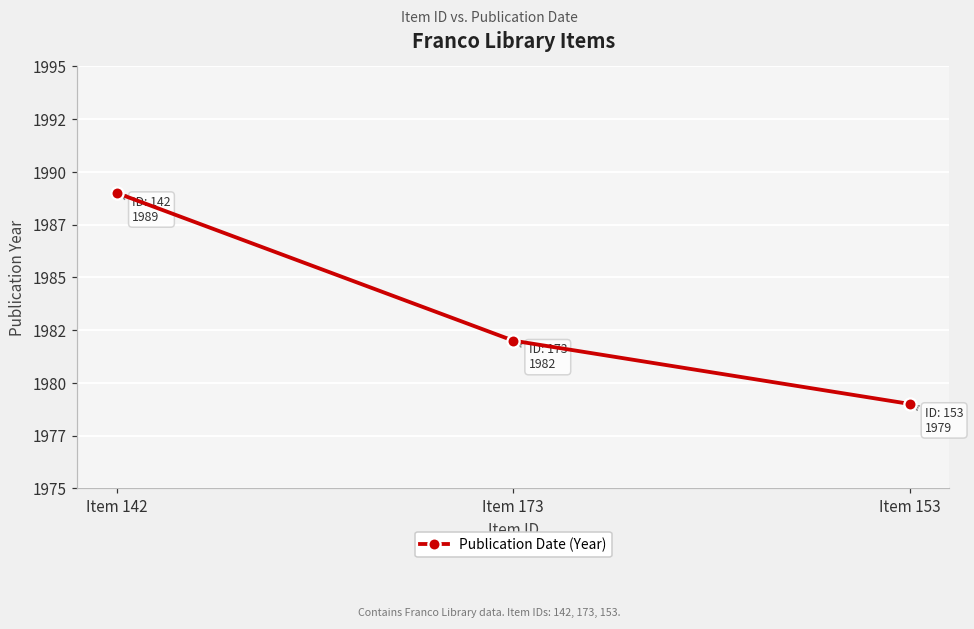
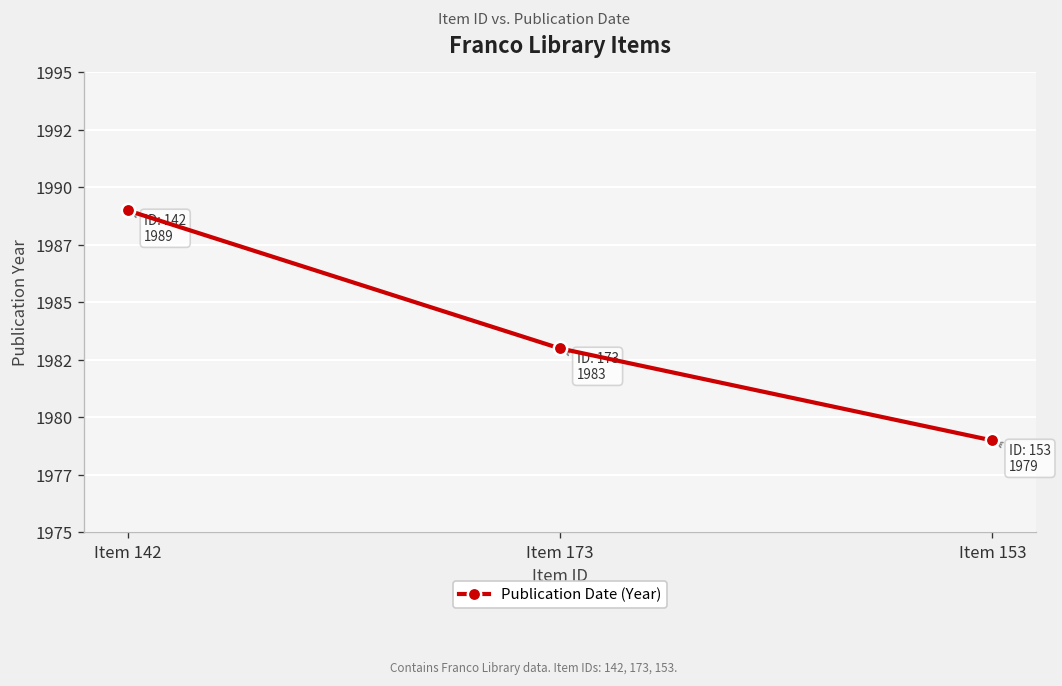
Item 173: 1982 -> 1983
